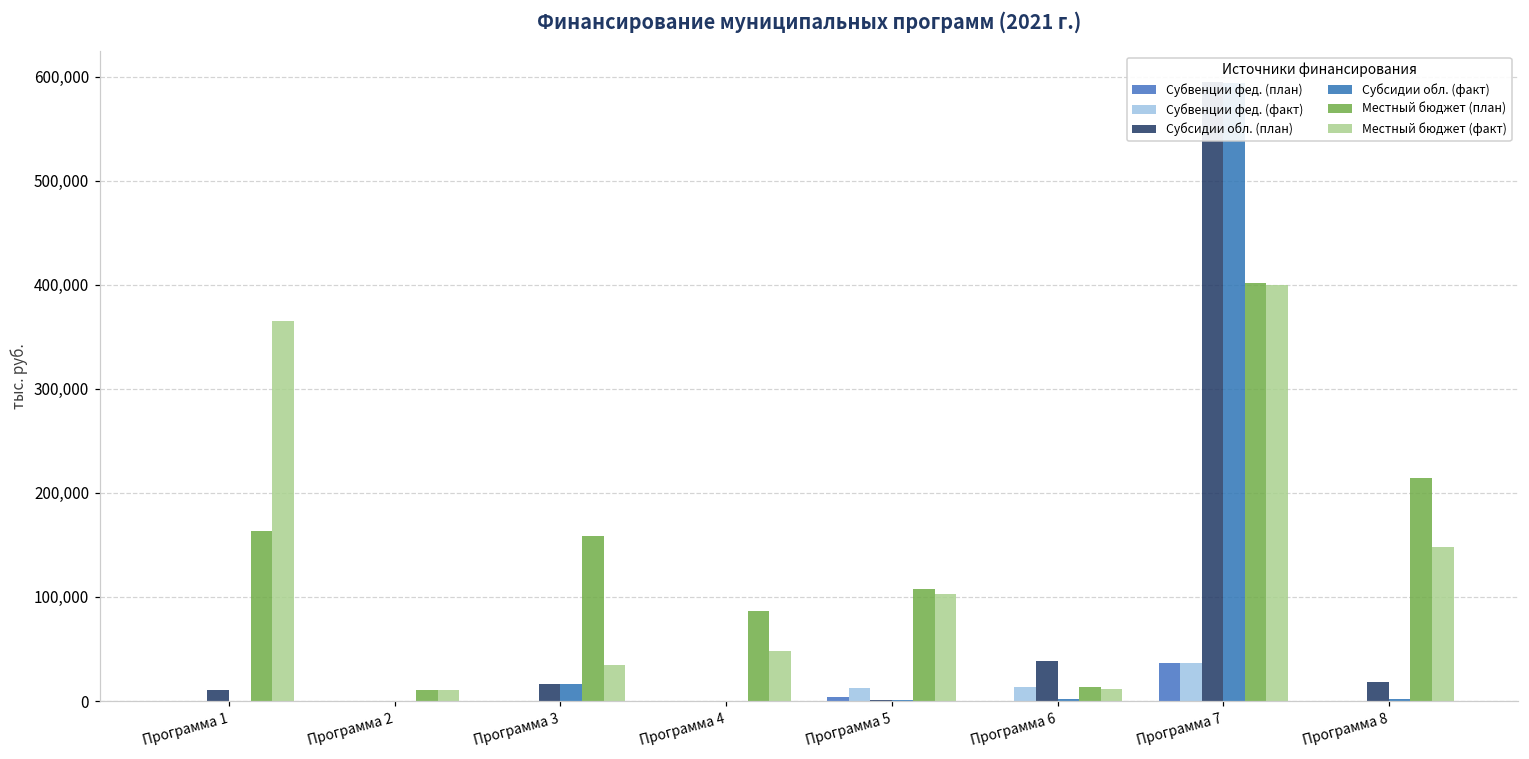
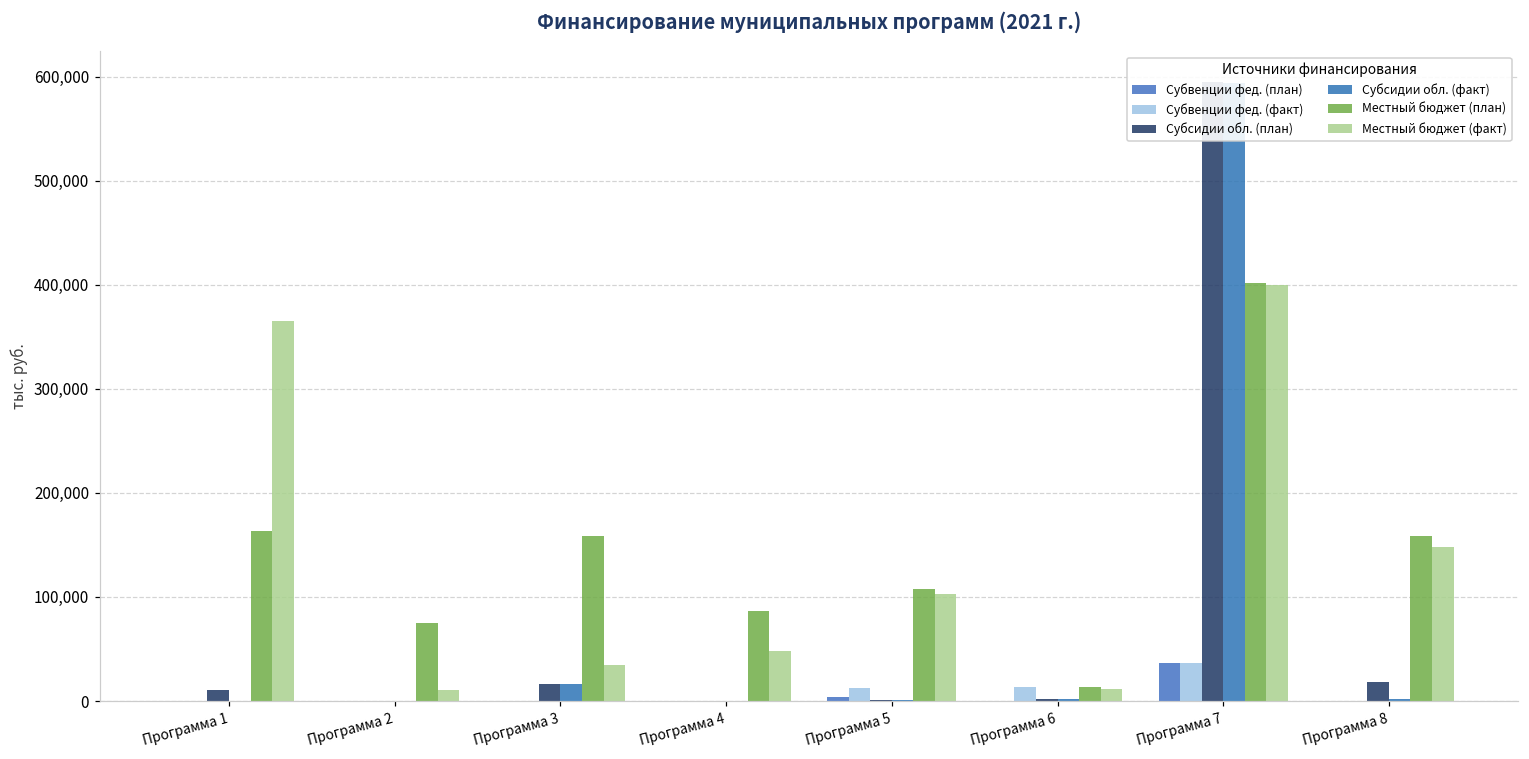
Местный бюджет (план), Программа 2: 10,000 -> 70,000
Субсидии обл. (план), Программа 6: 40,000 -> 0
Местный бюджет (план), Программа 8: 210,000 -> 160,000
